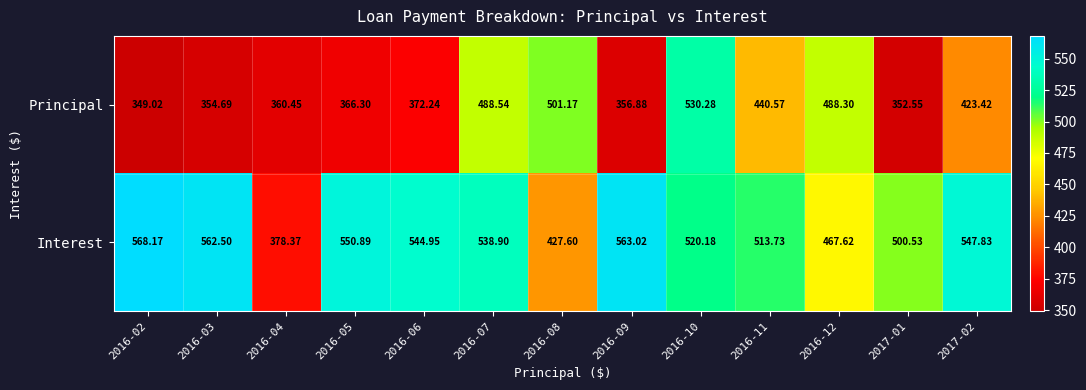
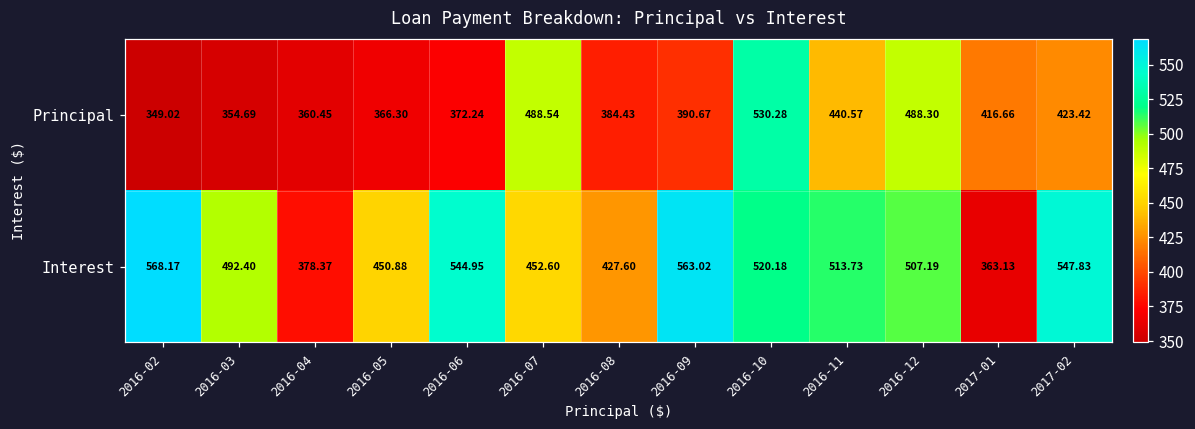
Principal, 2016-08: 501.17 -> 384.43
Principal, 2016-09: 356.88 -> 390.67
Principal, 2017-01: 352.55 -> 416.66
Interest, 2016-03: 562.50 -> 492.40
Interest, 2016-05: 550.89 -> 450.88
Interest, 2016-07: 538.90 -> 452.60
Interest, 2016-12: 467.62 -> 507.19
Interest, 2017-01: 500.53 -> 363.13
